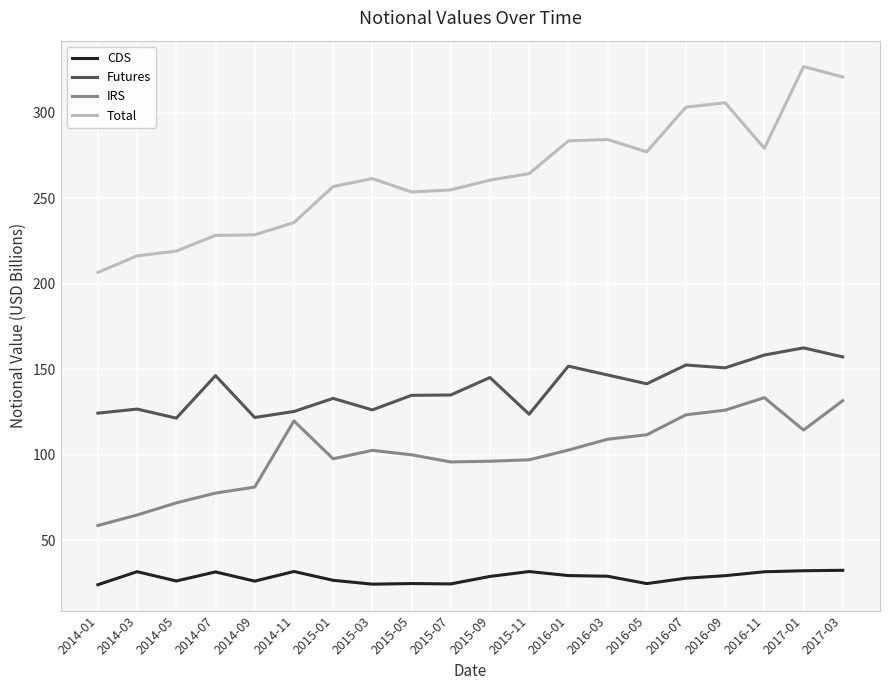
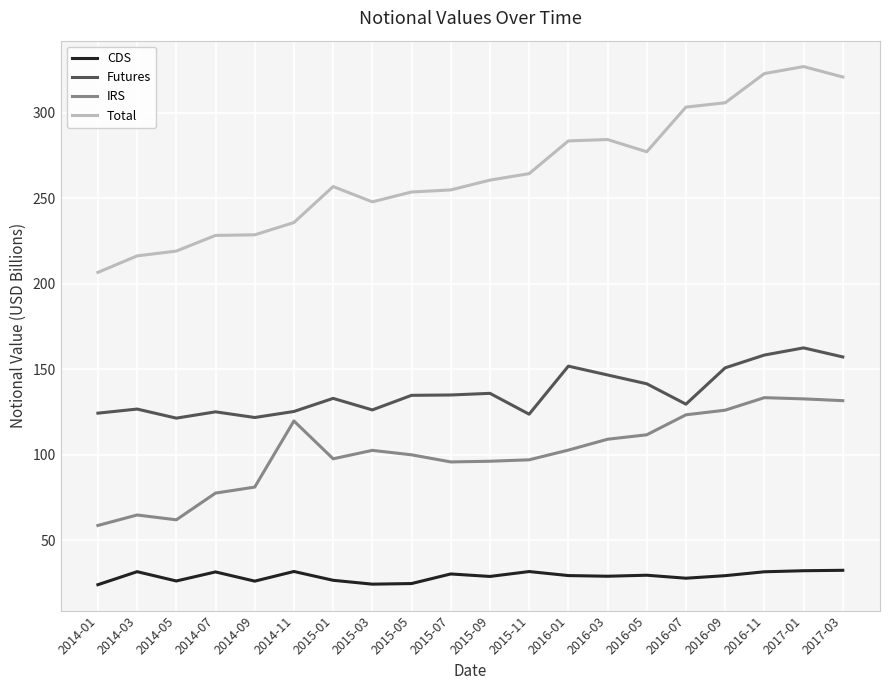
IRS, 2014-05: 72 -> 62
Futures, 2014-07: 146 -> 125
Total, 2015-03: 261 -> 248
CDS, 2015-07: 24 -> 30
Futures, 2015-09: 145 -> 136
CDS, 2016-05: 24 -> 29
Futures, 2016-07: 152 -> 129
Total, 2016-11: 279 -> 323
IRS, 2017-01: 114 -> 133
